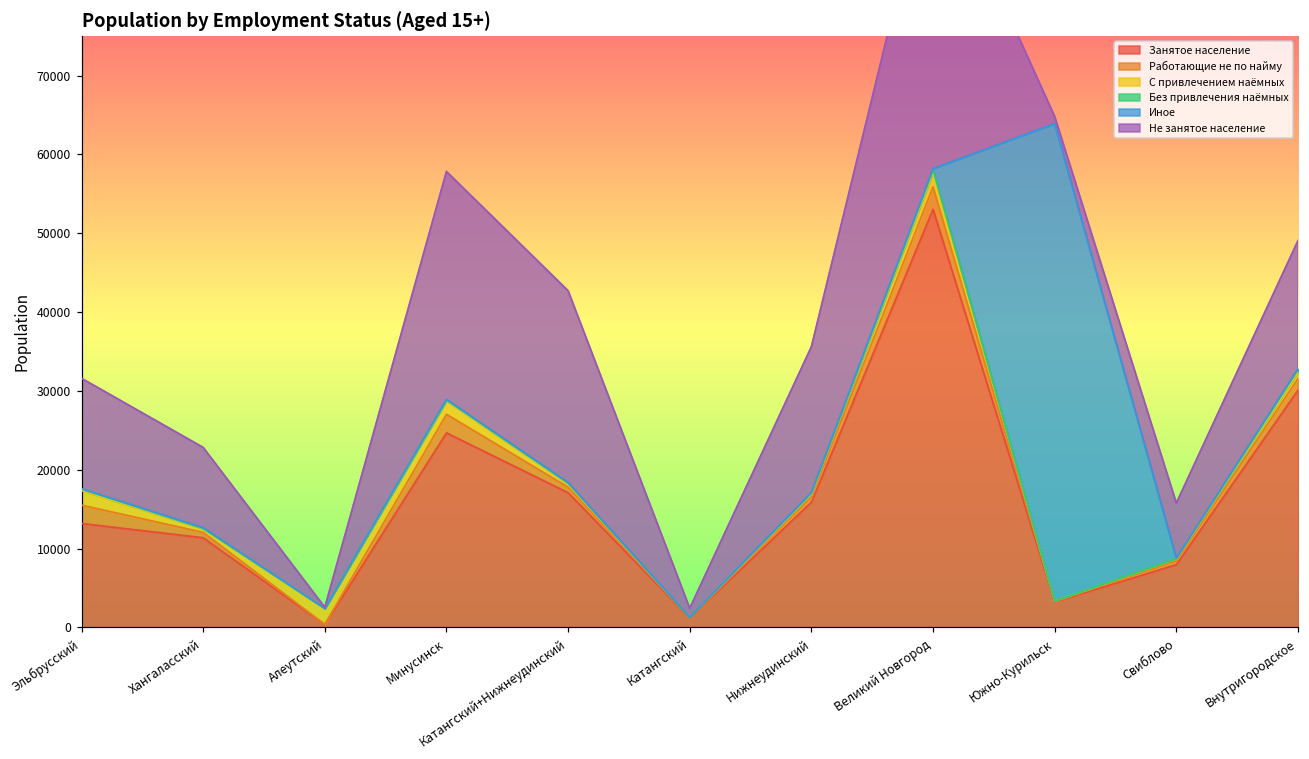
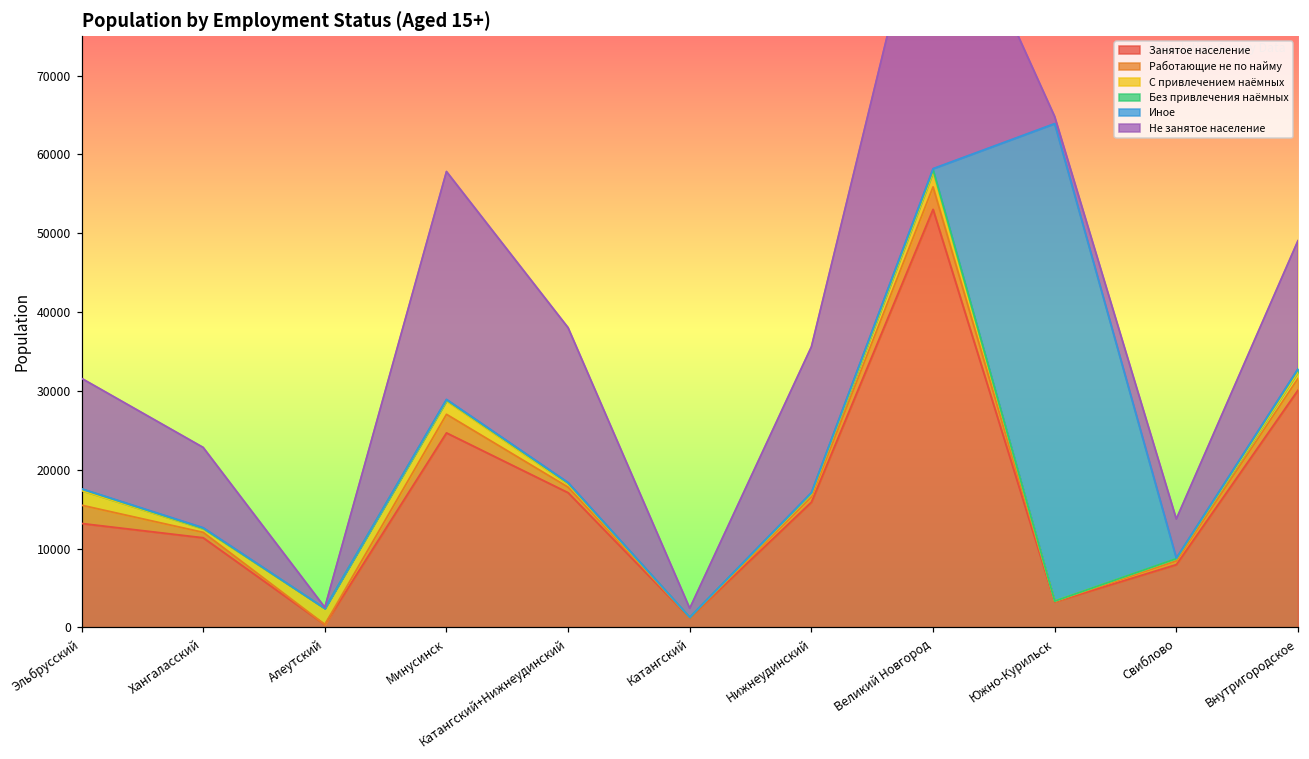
Не занятое население, Катангский+Нижнеудинский: 24000 -> 20000
Не занятое население, Свиблово: 7000 -> 5000
